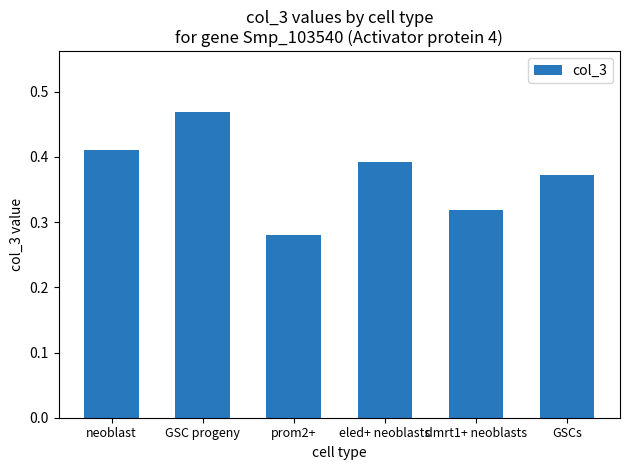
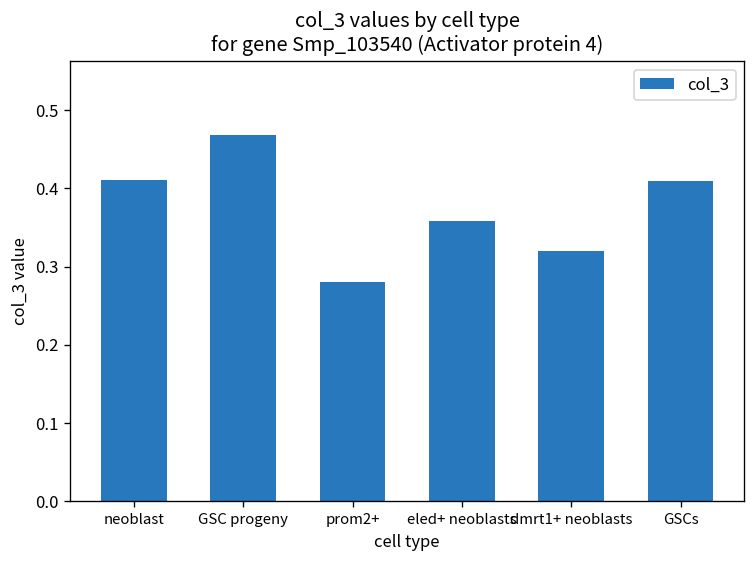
eled+ neoblasts: 0.39 -> 0.36
GSCs: 0.37 -> 0.41
